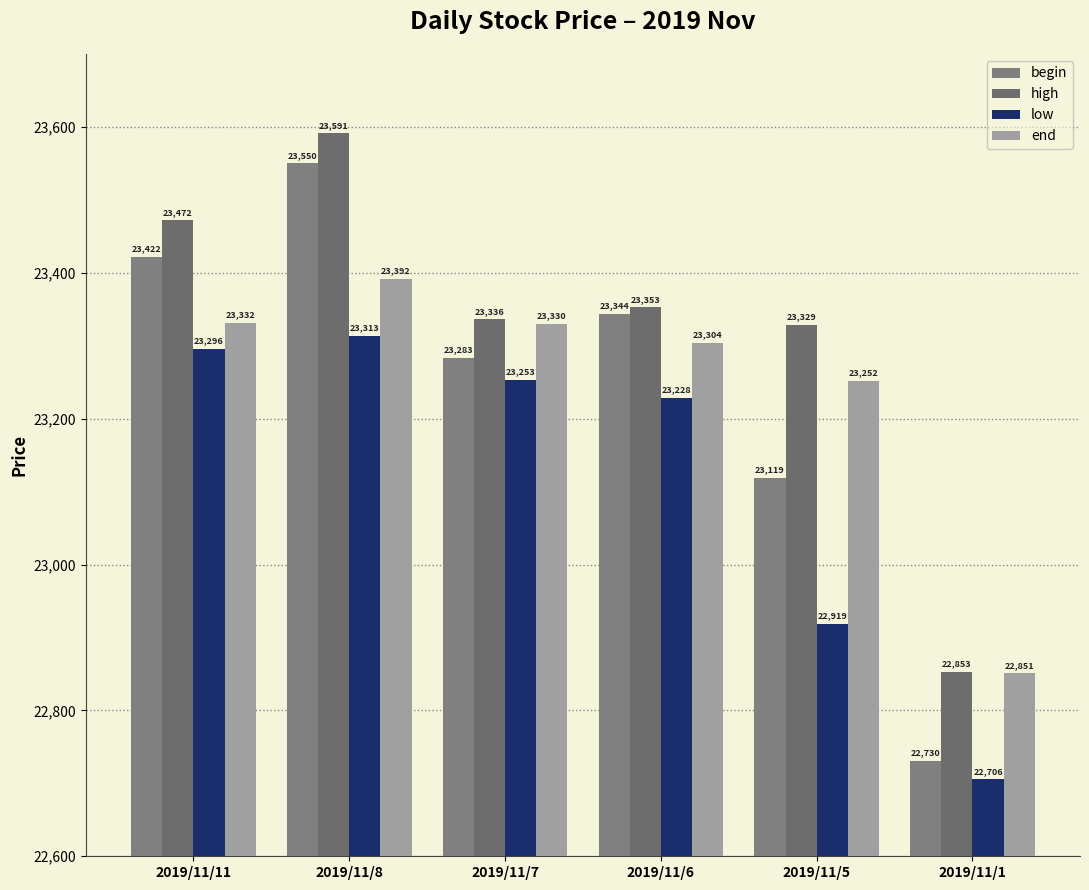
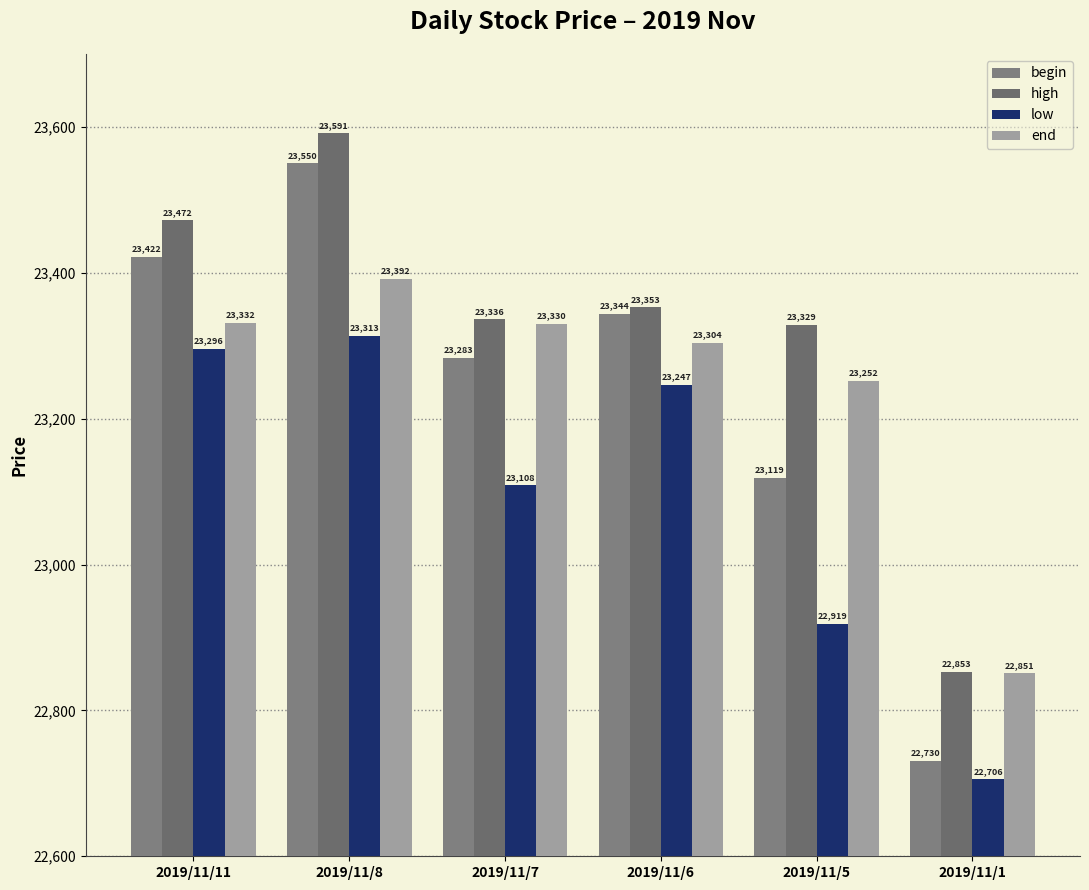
low, 2019/11/7: 23,253 -> 23,108
low, 2019/11/6: 23,228 -> 23,247
